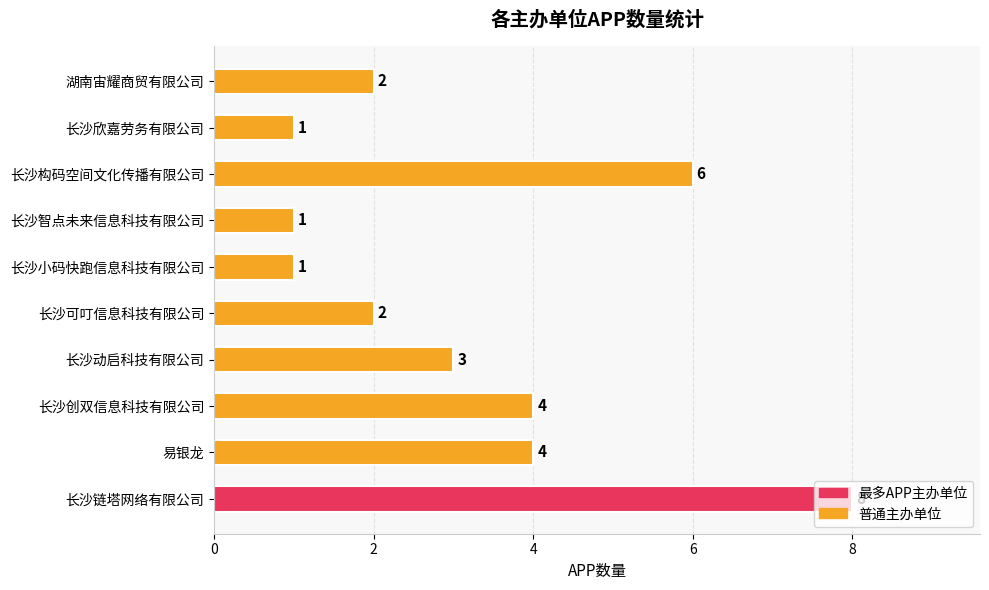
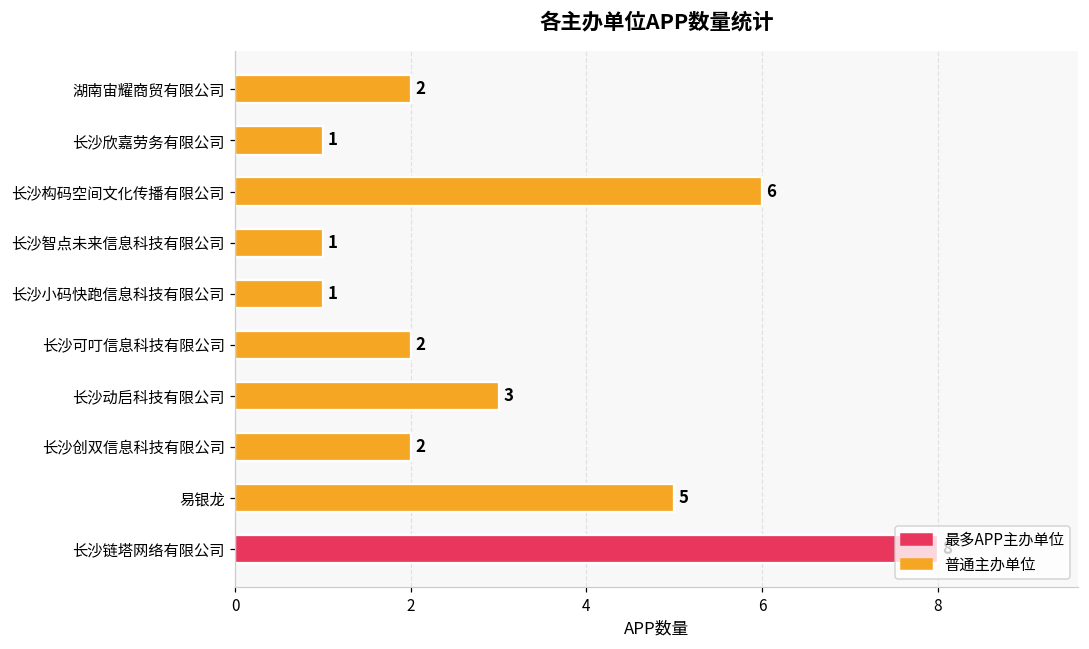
长沙创双信息科技有限公司: 4 -> 2
易银龙: 4 -> 5
